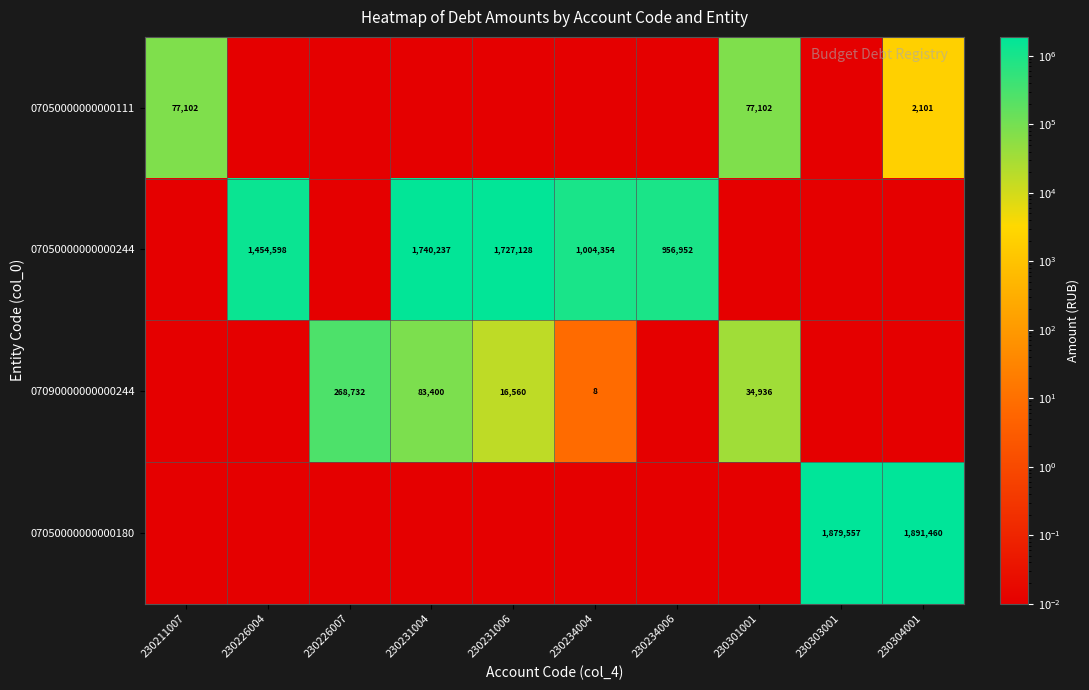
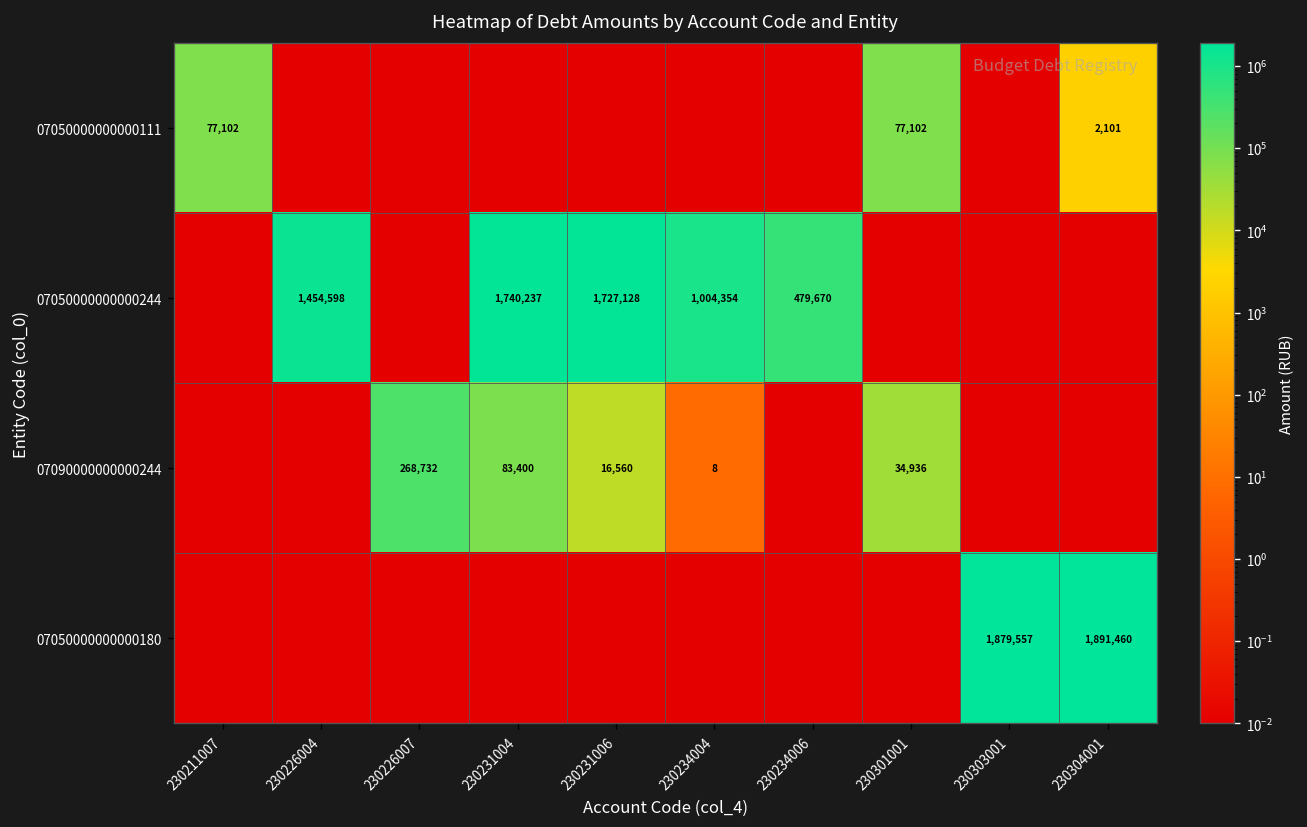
07050000000000244, 230234006: 956,952 -> 479,670
